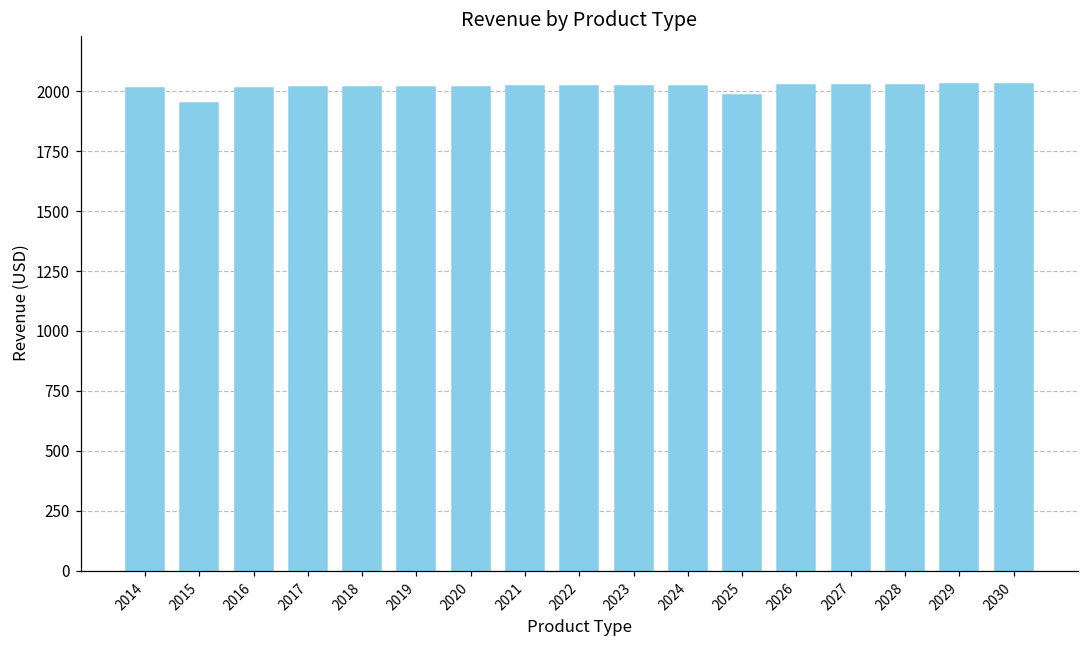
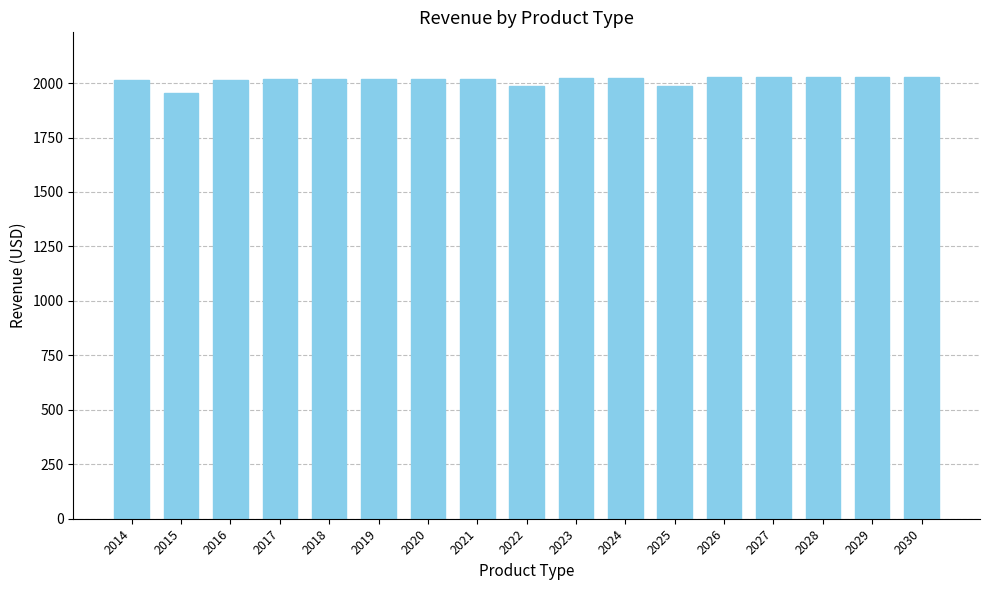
2022: 2020 -> 1990
